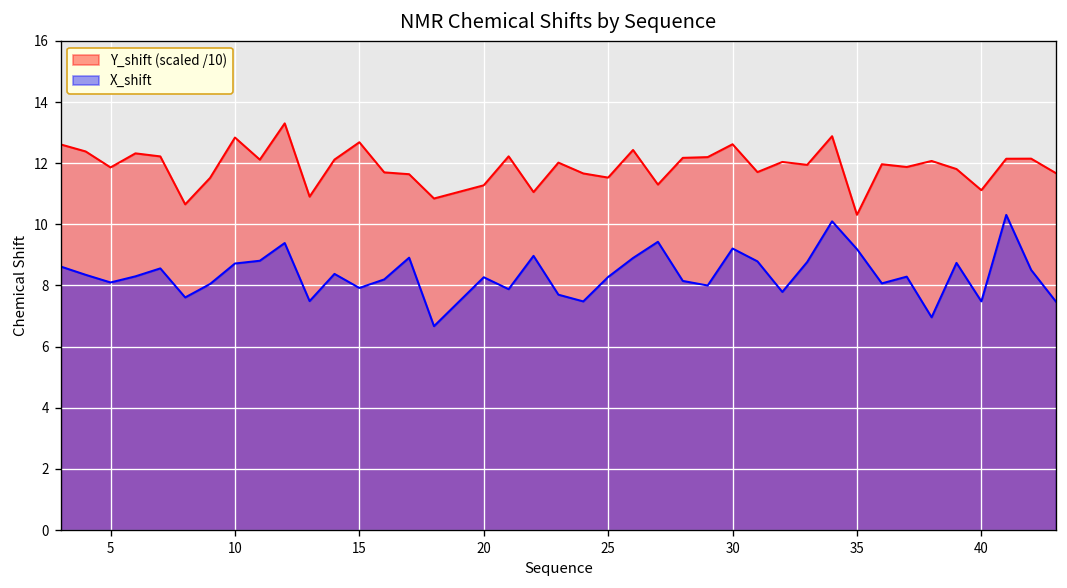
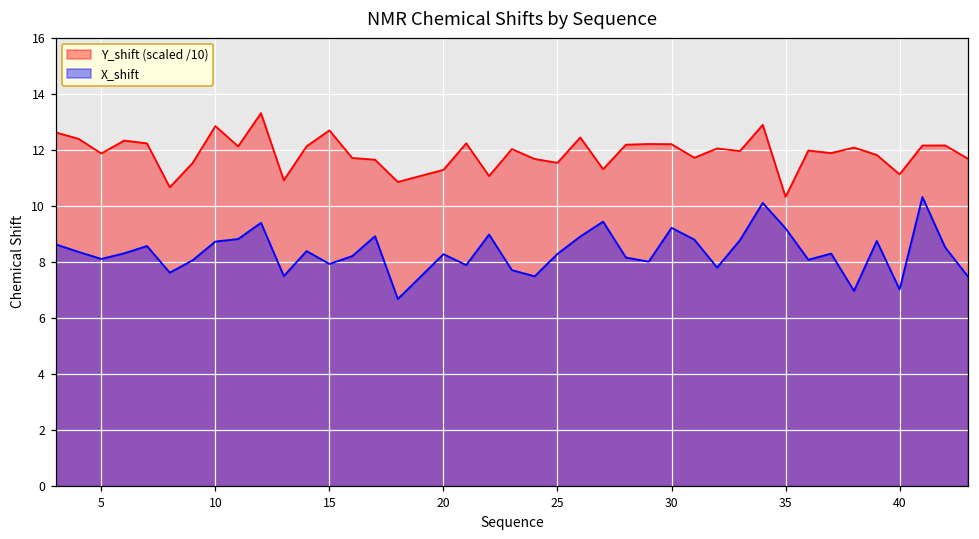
Y_shift (scaled /10), 30: 12.6 -> 12.2
X_shift, 40: 7.5 -> 7.0
